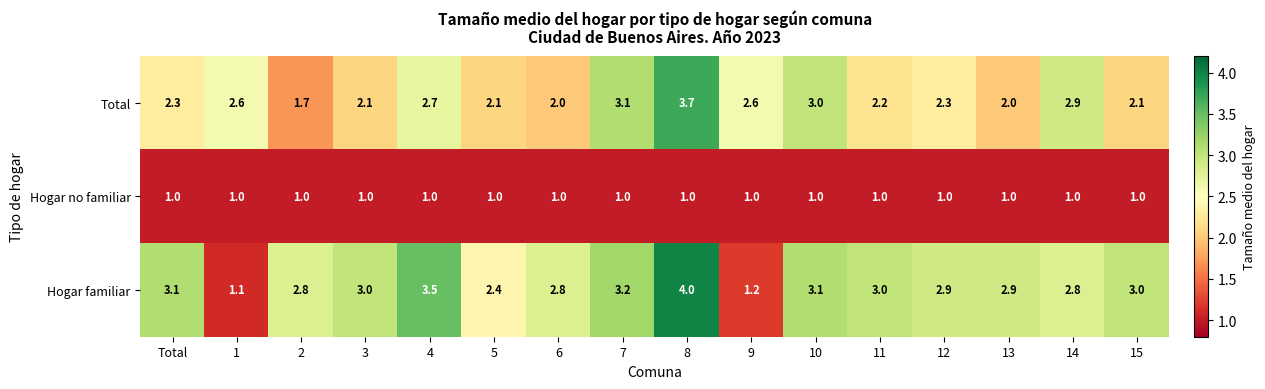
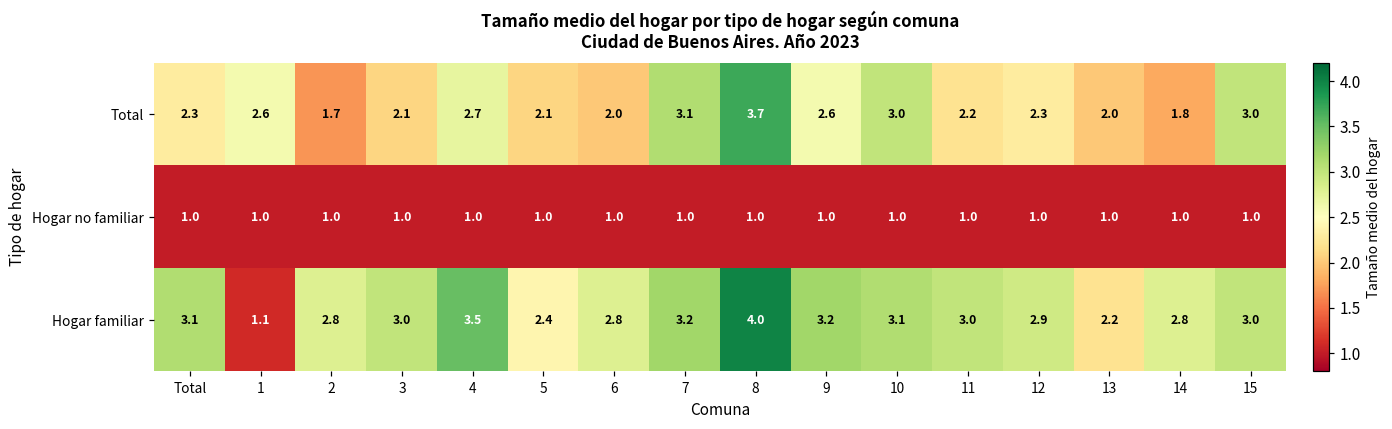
Total, 14: 2.9 -> 1.8
Total, 15: 2.1 -> 3.0
Hogar familiar, 9: 1.2 -> 3.2
Hogar familiar, 13: 2.9 -> 2.2
